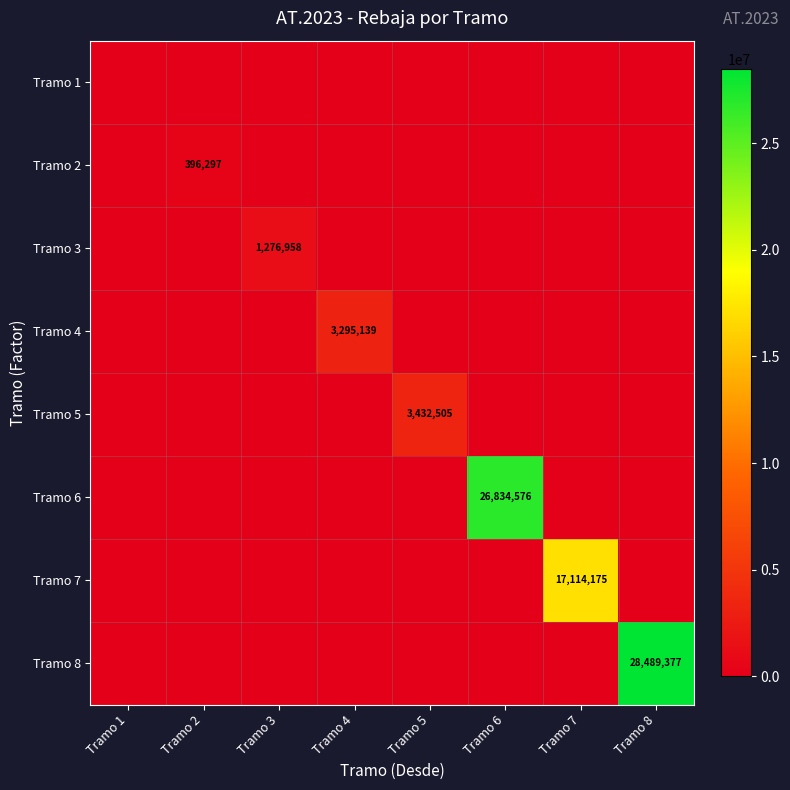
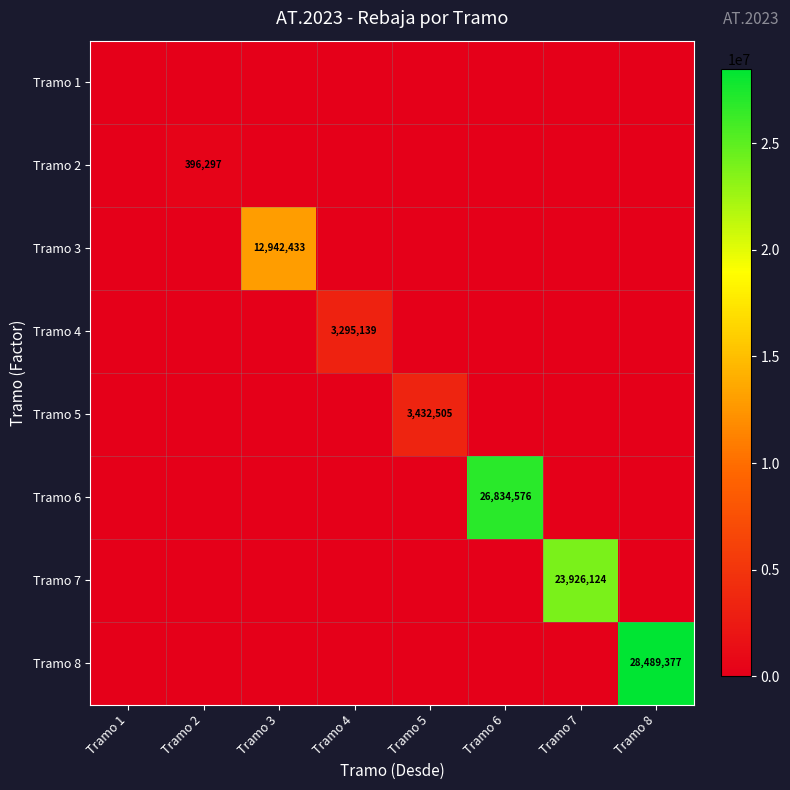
Tramo 3, Tramo 3: 1,276,958 -> 12,942,433
Tramo 7, Tramo 7: 17,114,175 -> 23,926,124
